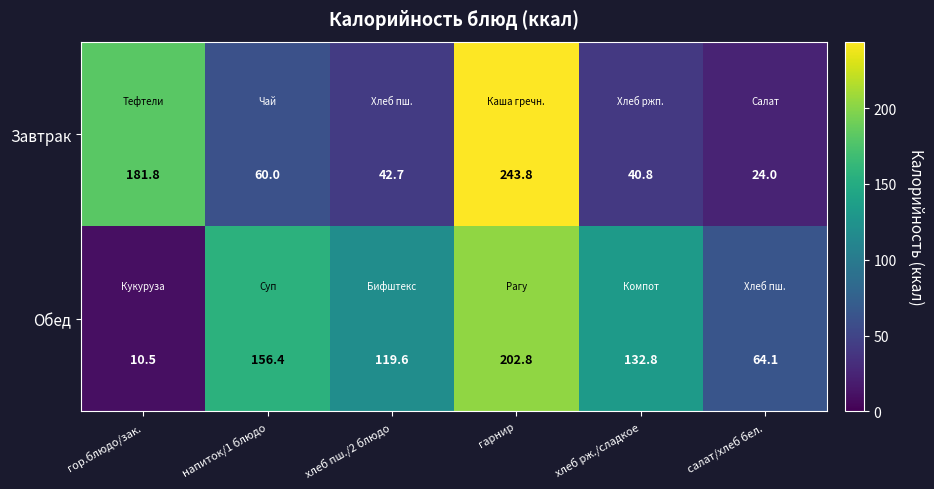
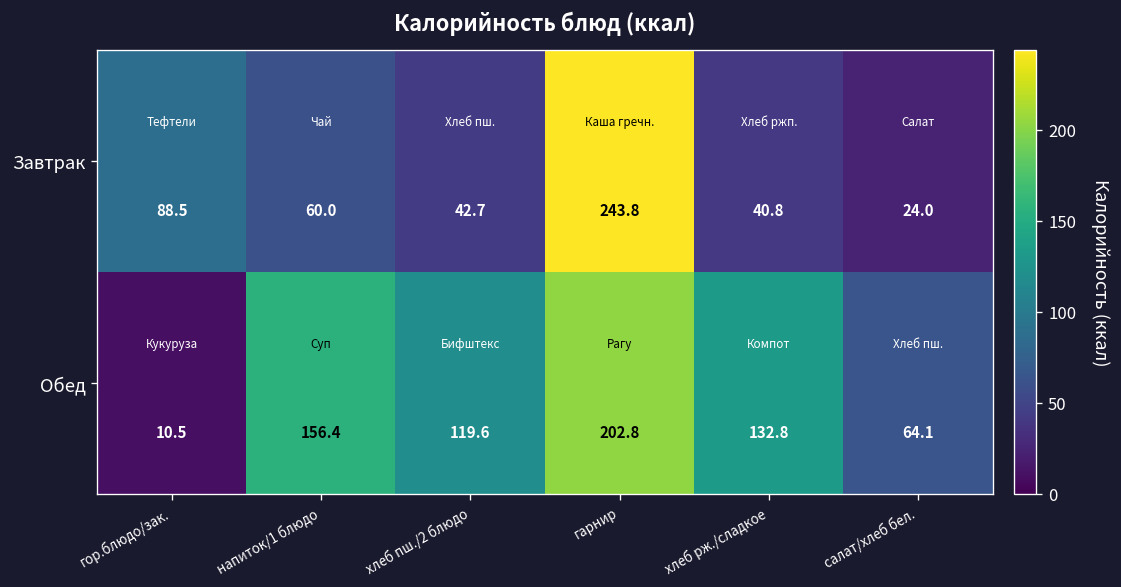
Завтрак, гор.блюдо/зак.: 181.8 -> 88.5
